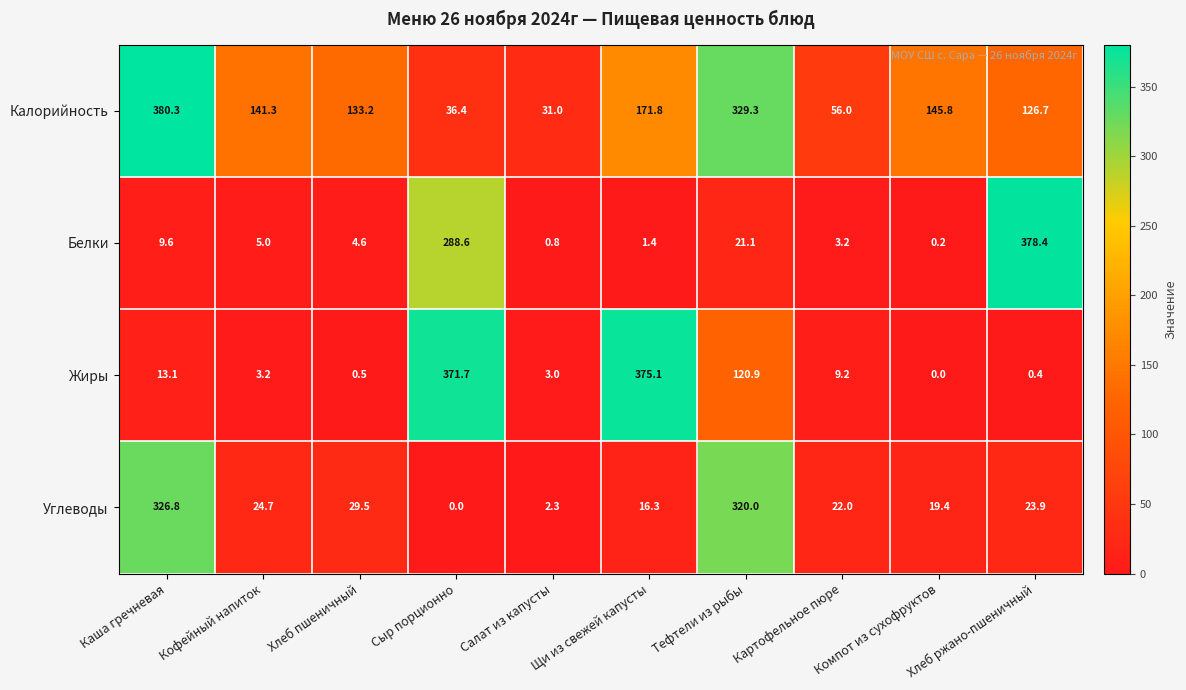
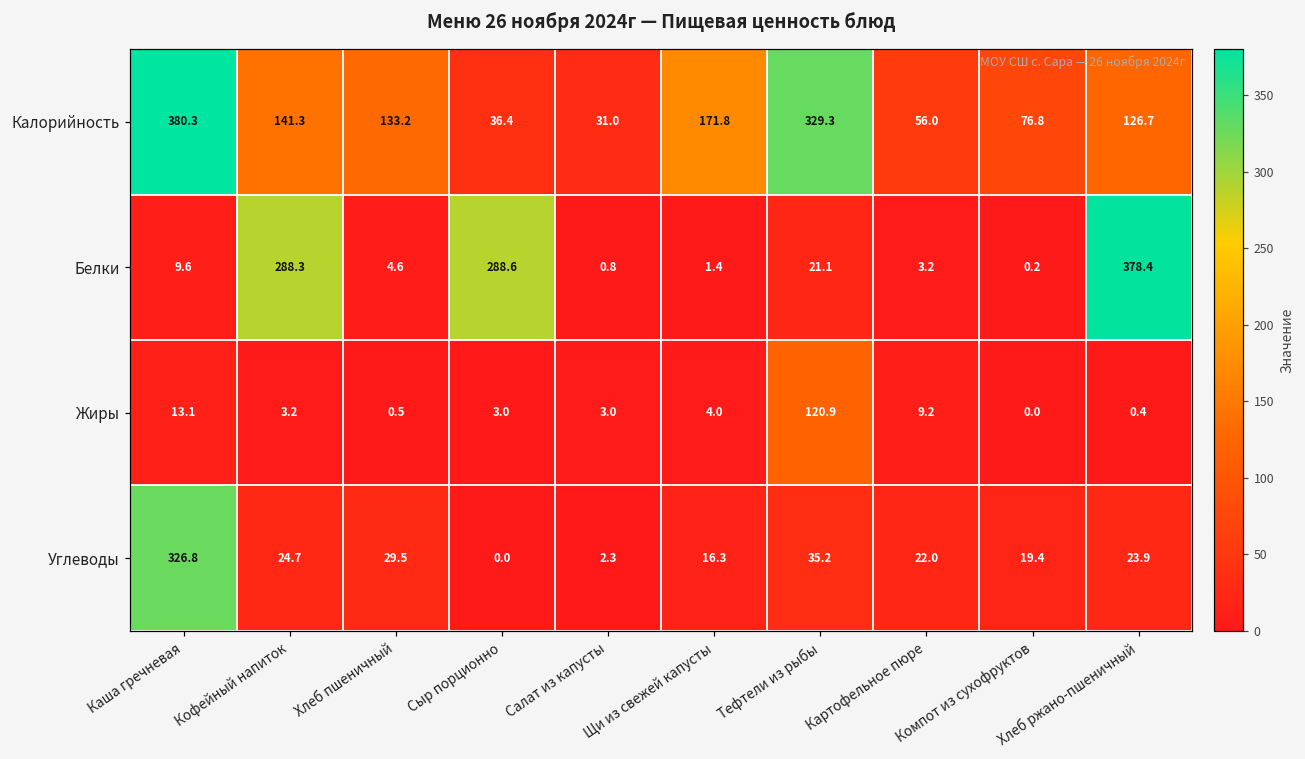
Калорийность, Компот из сухофруктов: 145.8 -> 76.8
Белки, Кофейный напиток: 5.0 -> 288.3
Жиры, Сыр порционно: 371.7 -> 3.0
Жиры, Щи из свежей капусты: 375.1 -> 4.0
Углеводы, Тефтели из рыбы: 320.0 -> 35.2
